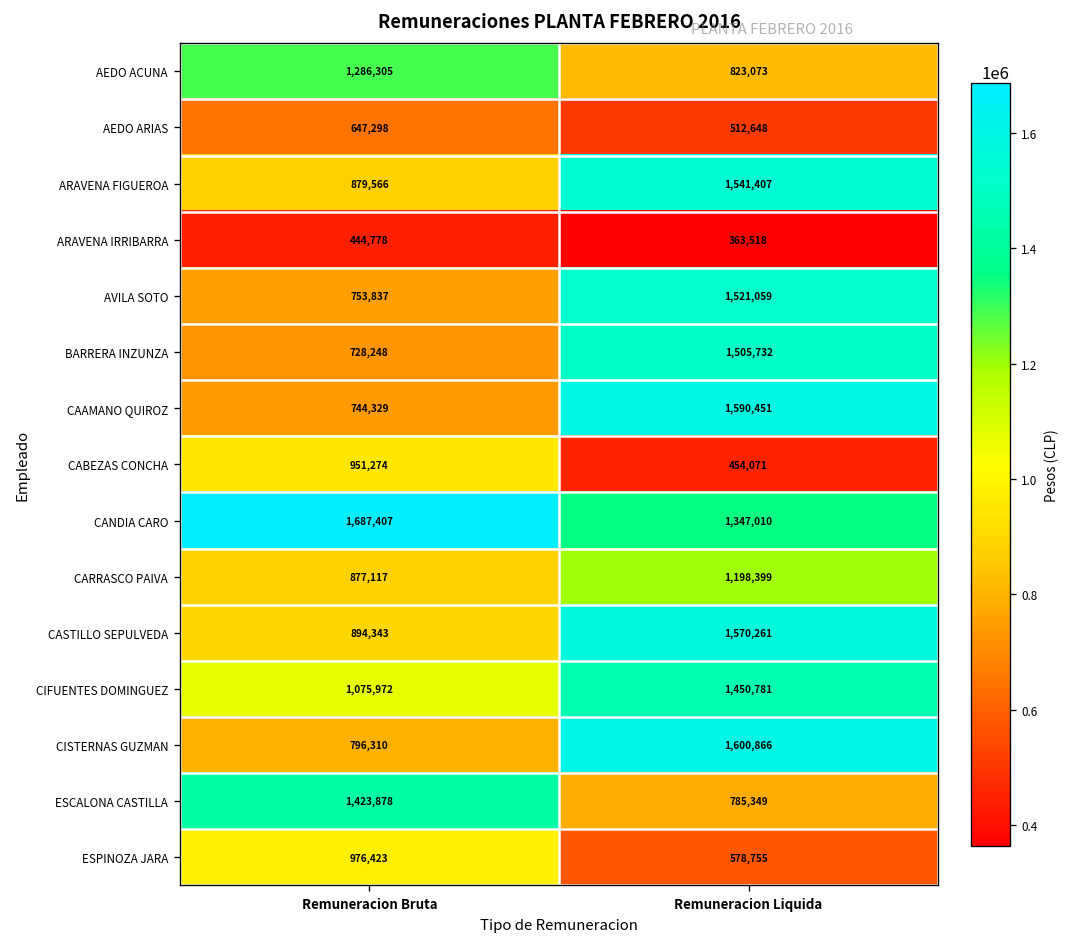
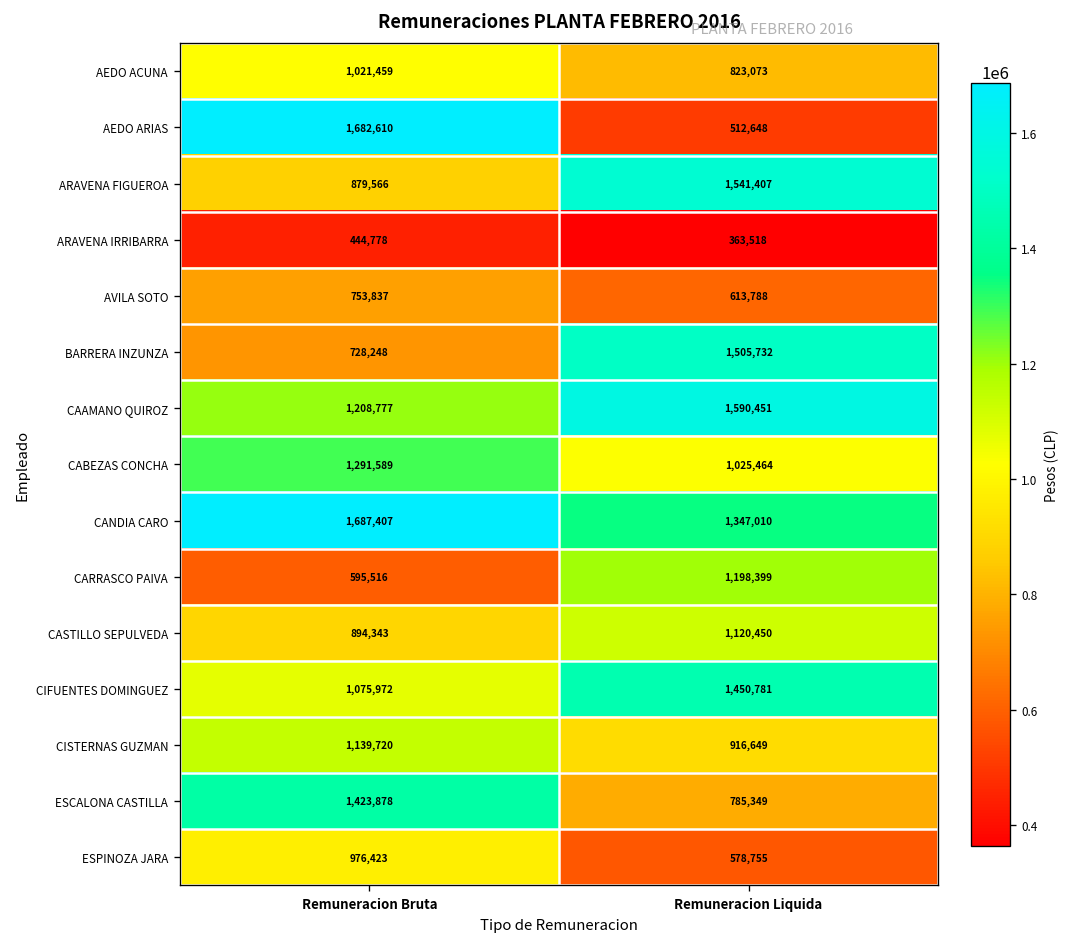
AEDO ACUNA, Remuneracion Bruta: 1,286,305 -> 1,021,459
AEDO ARIAS, Remuneracion Bruta: 647,298 -> 1,682,610
AVILA SOTO, Remuneracion Liquida: 1,521,059 -> 613,788
CAAMANO QUIROZ, Remuneracion Bruta: 744,329 -> 1,208,777
CABEZAS CONCHA, Remuneracion Bruta: 951,274 -> 1,291,589
CABEZAS CONCHA, Remuneracion Liquida: 454,071 -> 1,025,464
CARRASCO PAIVA, Remuneracion Bruta: 877,117 -> 595,516
CASTILLO SEPULVEDA, Remuneracion Liquida: 1,570,261 -> 1,120,450
CISTERNAS GUZMAN, Remuneracion Bruta: 796,310 -> 1,139,720
CISTERNAS GUZMAN, Remuneracion Liquida: 1,600,866 -> 916,649
